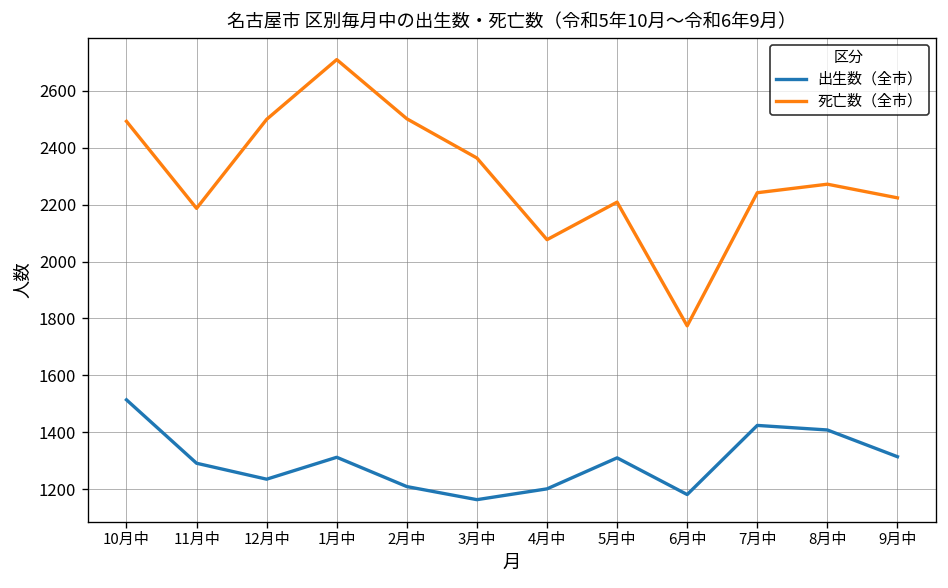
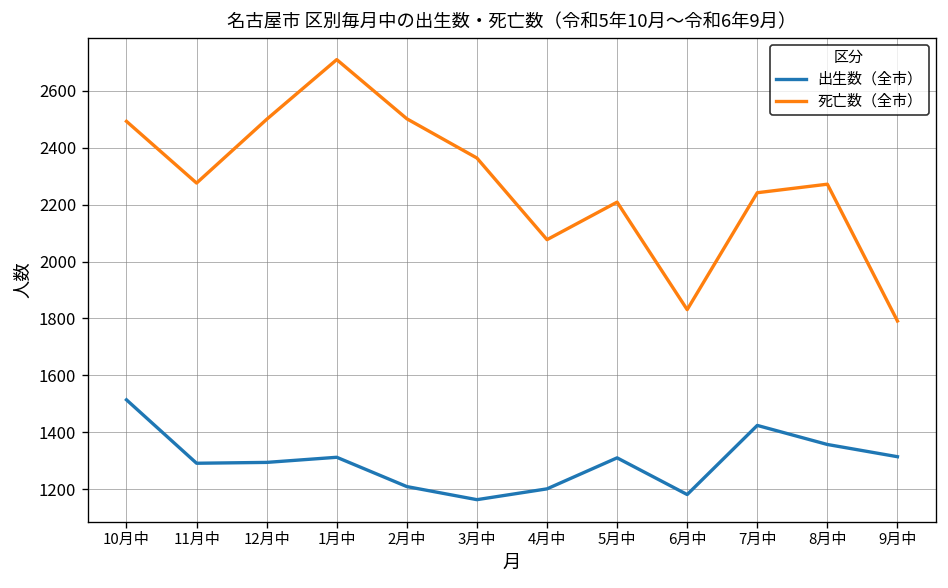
死亡数（全市）, 11月中: 2190 -> 2280
出生数（全市）, 12月中: 1240 -> 1290
死亡数（全市）, 6月中: 1770 -> 1830
出生数（全市）, 8月中: 1410 -> 1360
死亡数（全市）, 9月中: 2220 -> 1790
